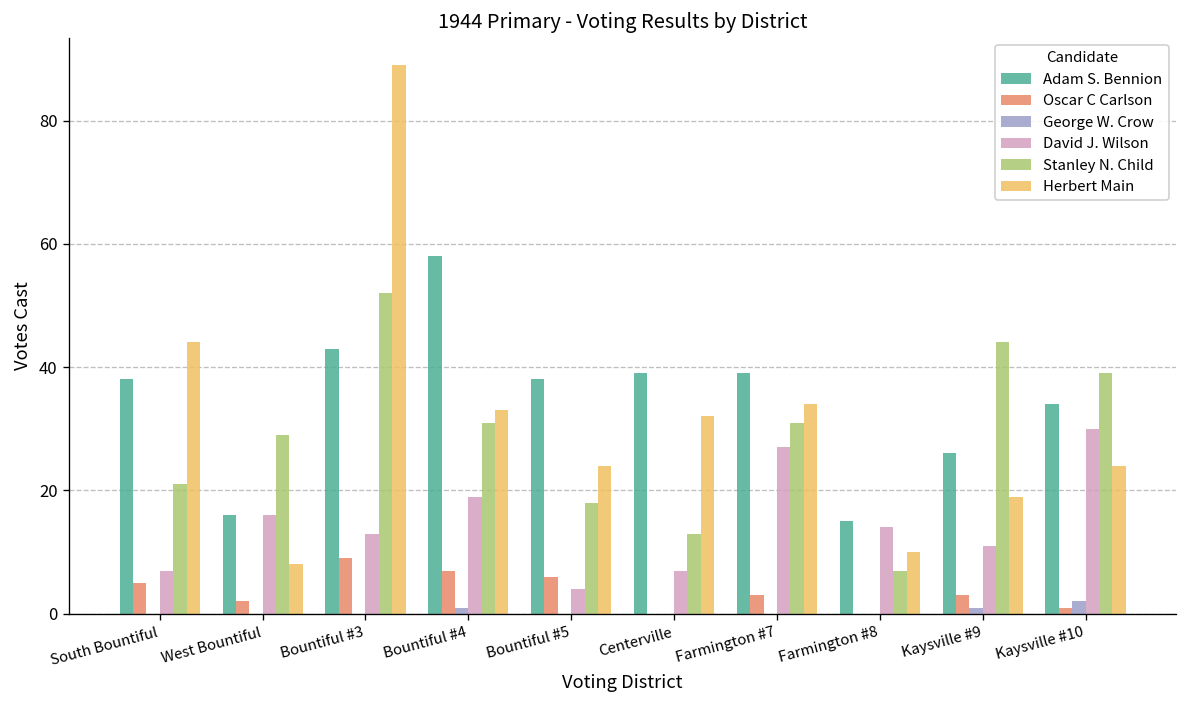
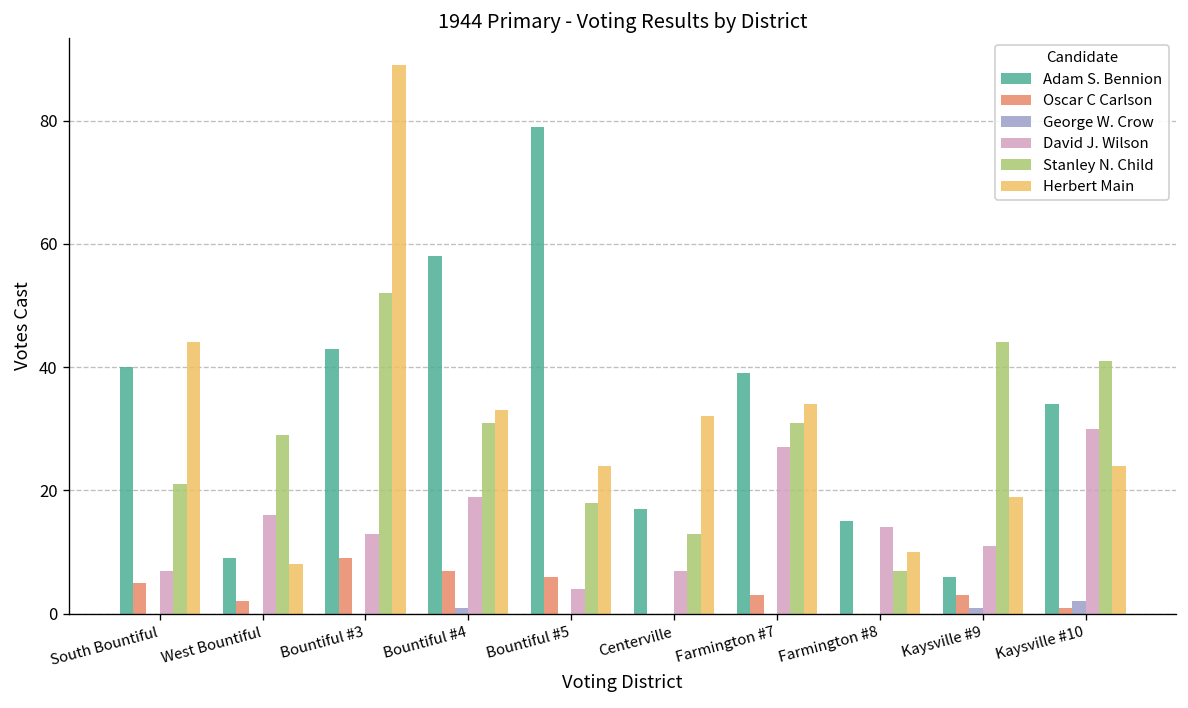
Adam S. Bennion, South Bountiful: 38 -> 40
Adam S. Bennion, West Bountiful: 16 -> 9
Adam S. Bennion, Bountiful #5: 38 -> 79
Adam S. Bennion, Centerville: 39 -> 17
Adam S. Bennion, Kaysville #9: 26 -> 6
Stanley N. Child, Kaysville #10: 39 -> 41
